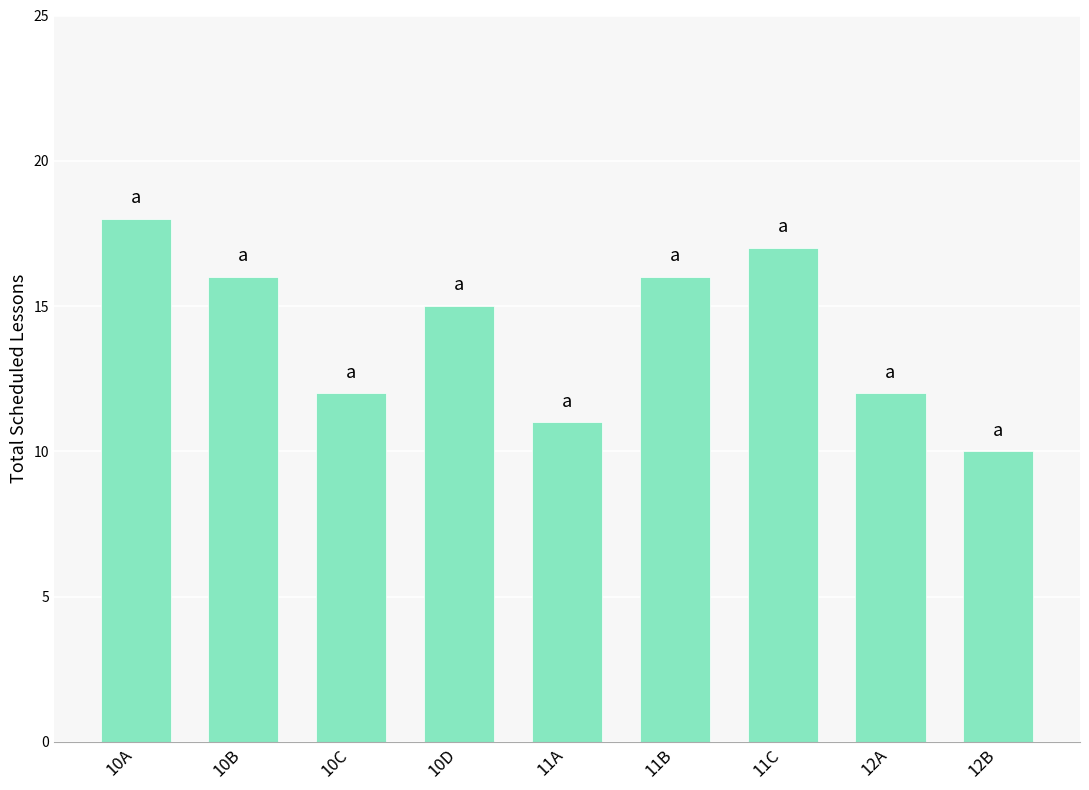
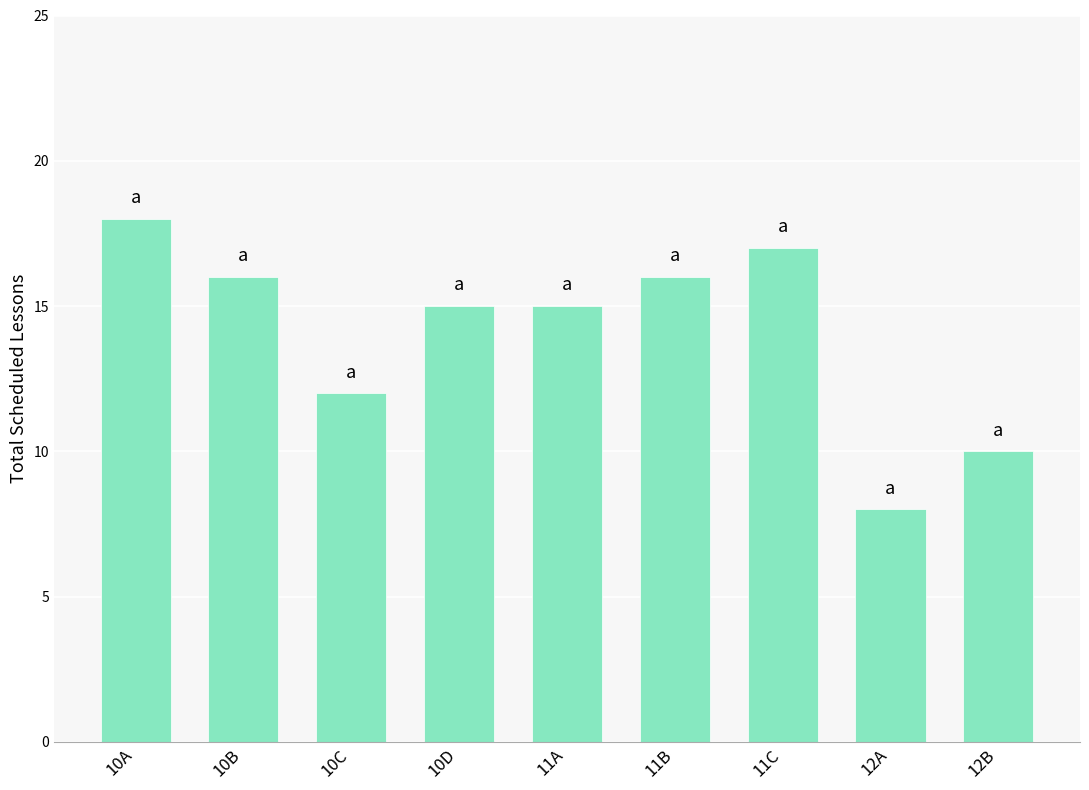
11A: 11 -> 15
12A: 12 -> 8
